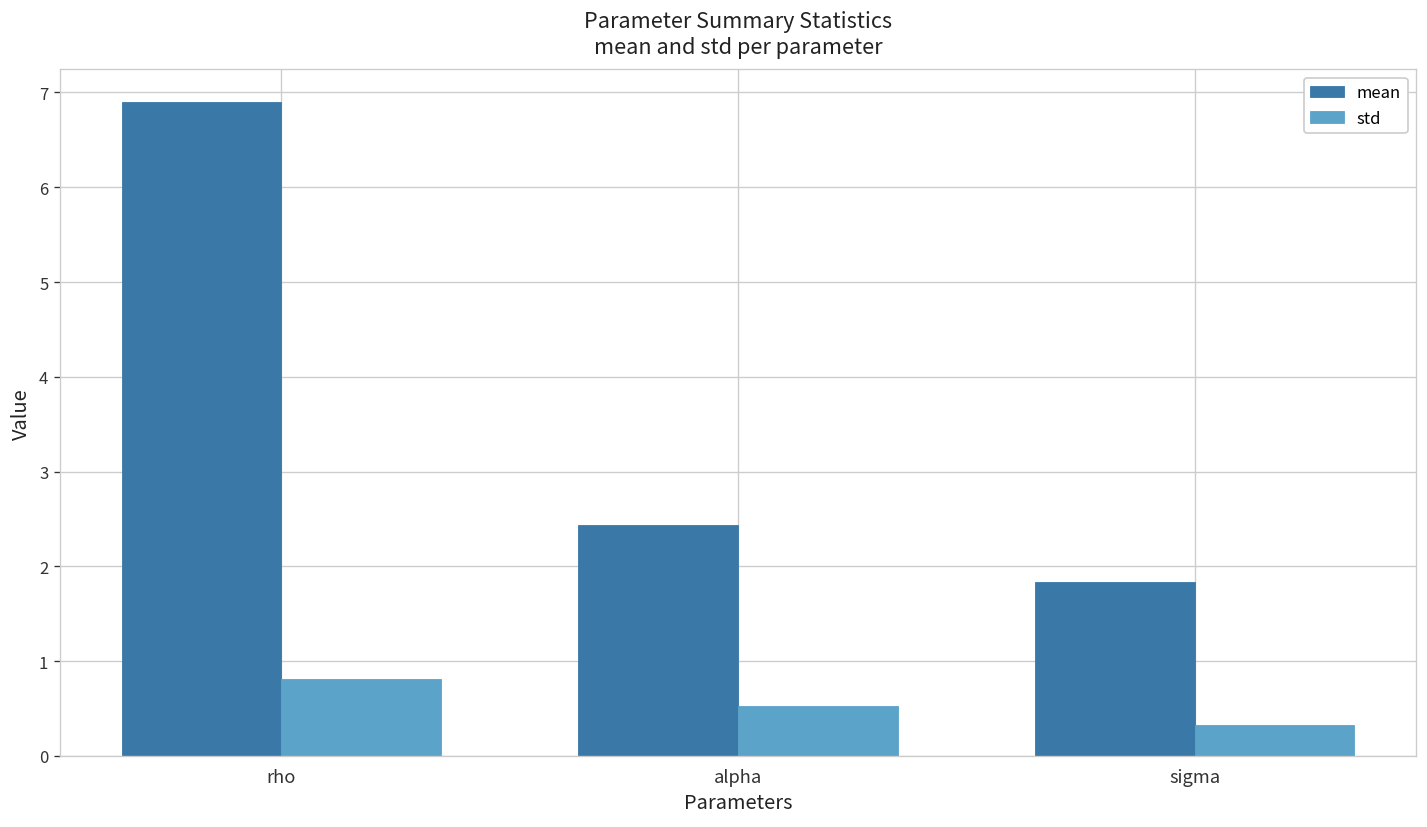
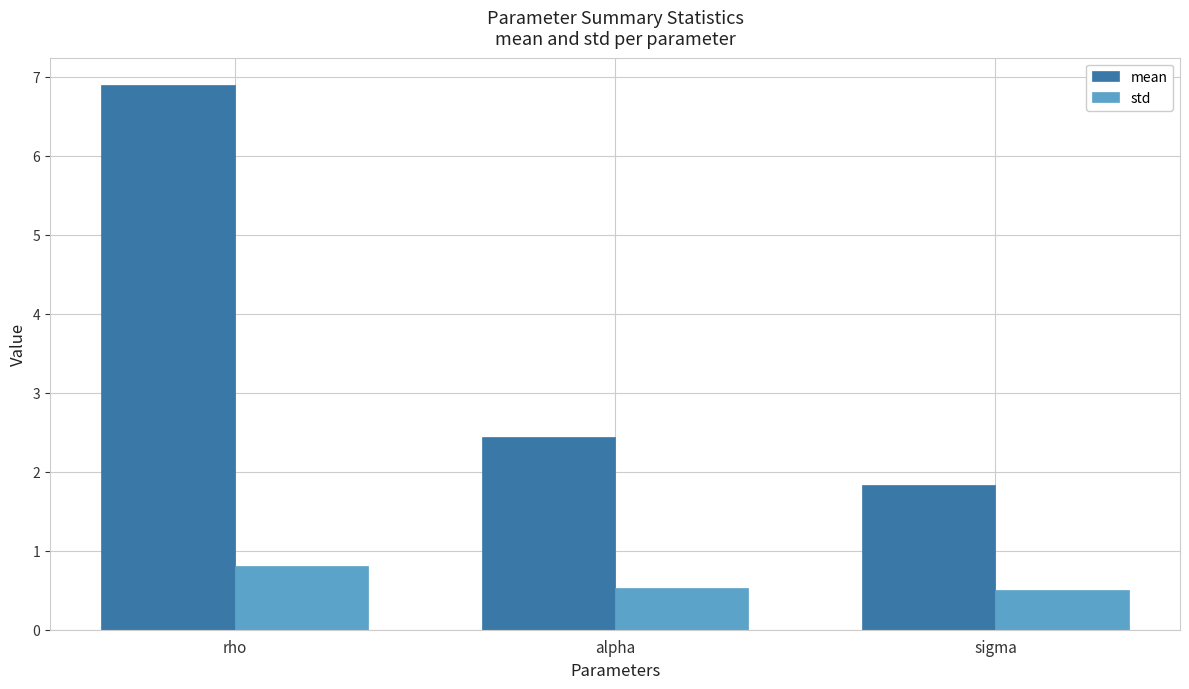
std, sigma: 0.3 -> 0.5
